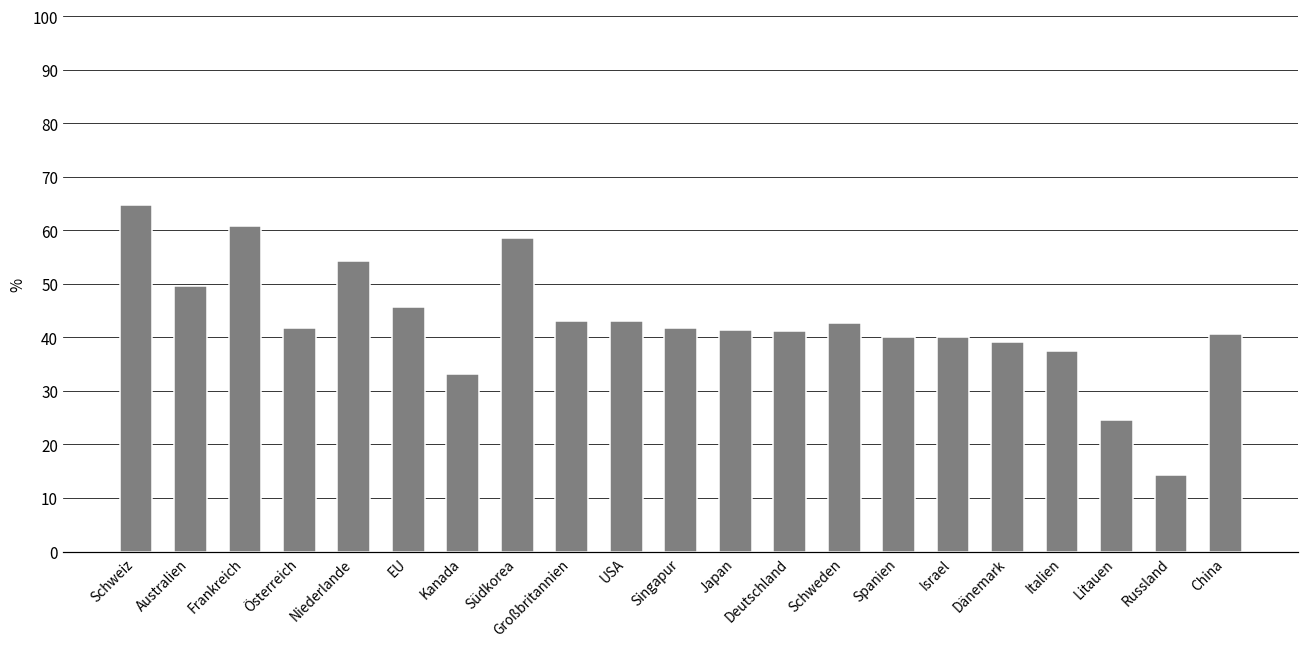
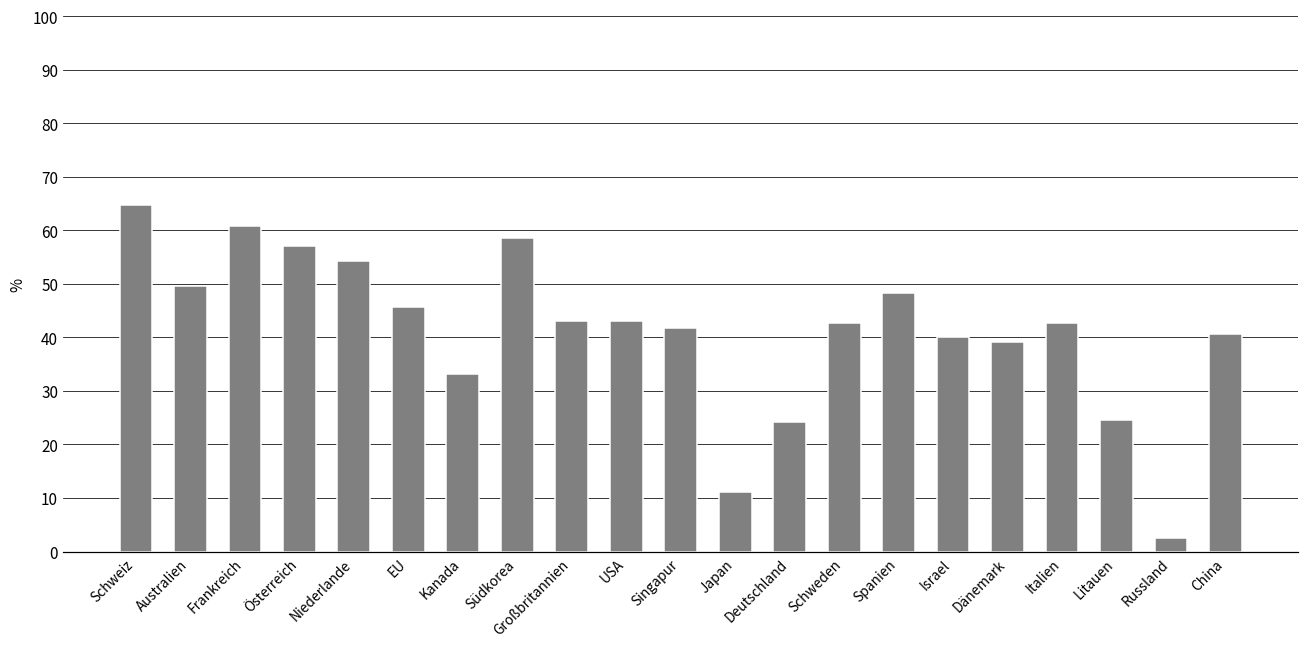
Österreich: 42 -> 57
Japan: 41 -> 11
Deutschland: 41 -> 24
Spanien: 40 -> 48
Italien: 38 -> 43
Russland: 14 -> 3
